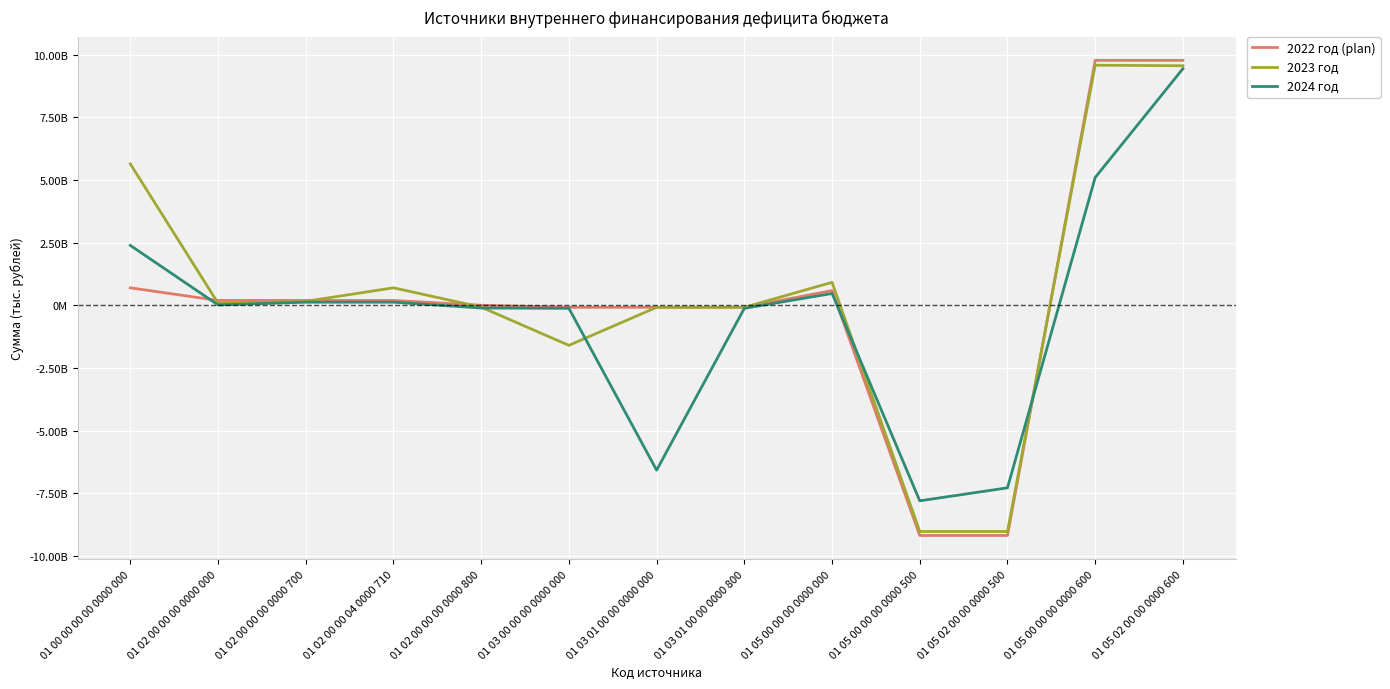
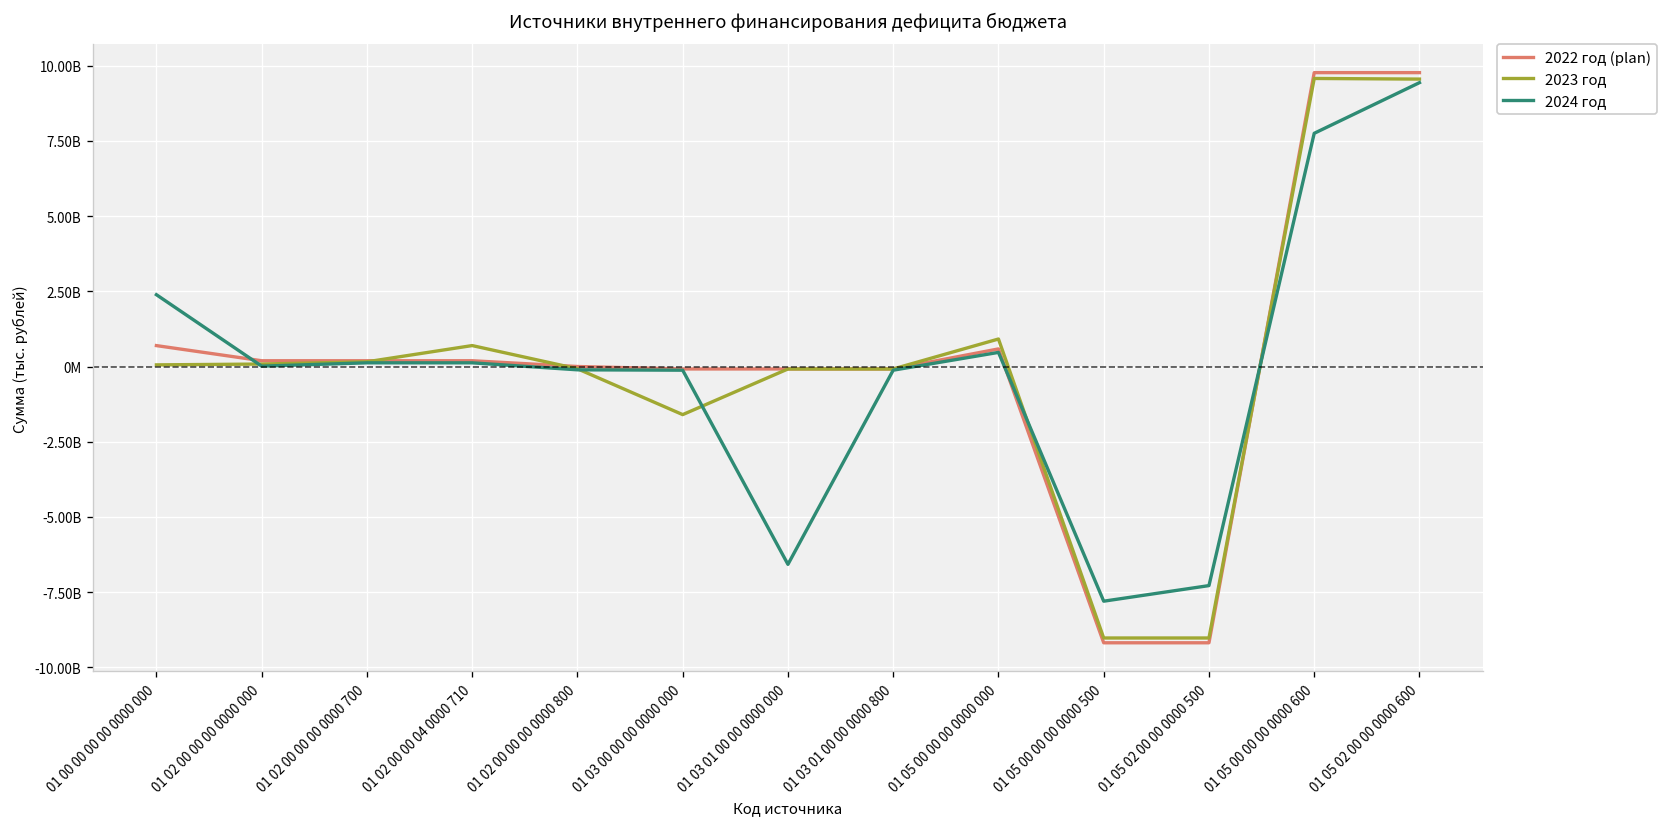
2023 год, 01 00 00 00 00 0000 000: 5600000000 -> 100000000
2024 год, 01 05 00 00 00 0000 600: 5100000000 -> 7800000000
